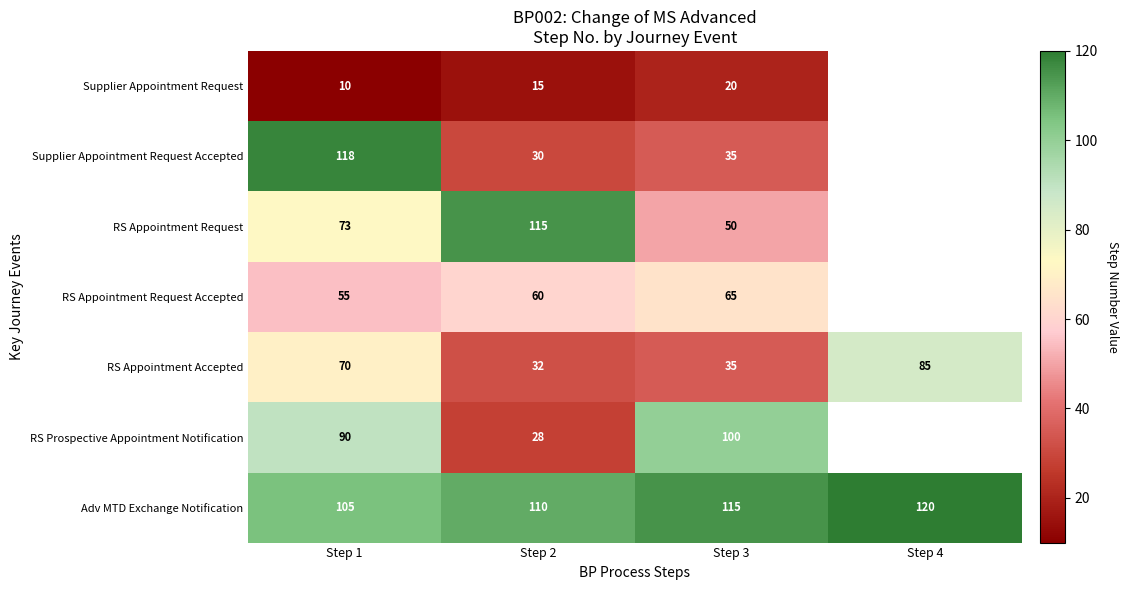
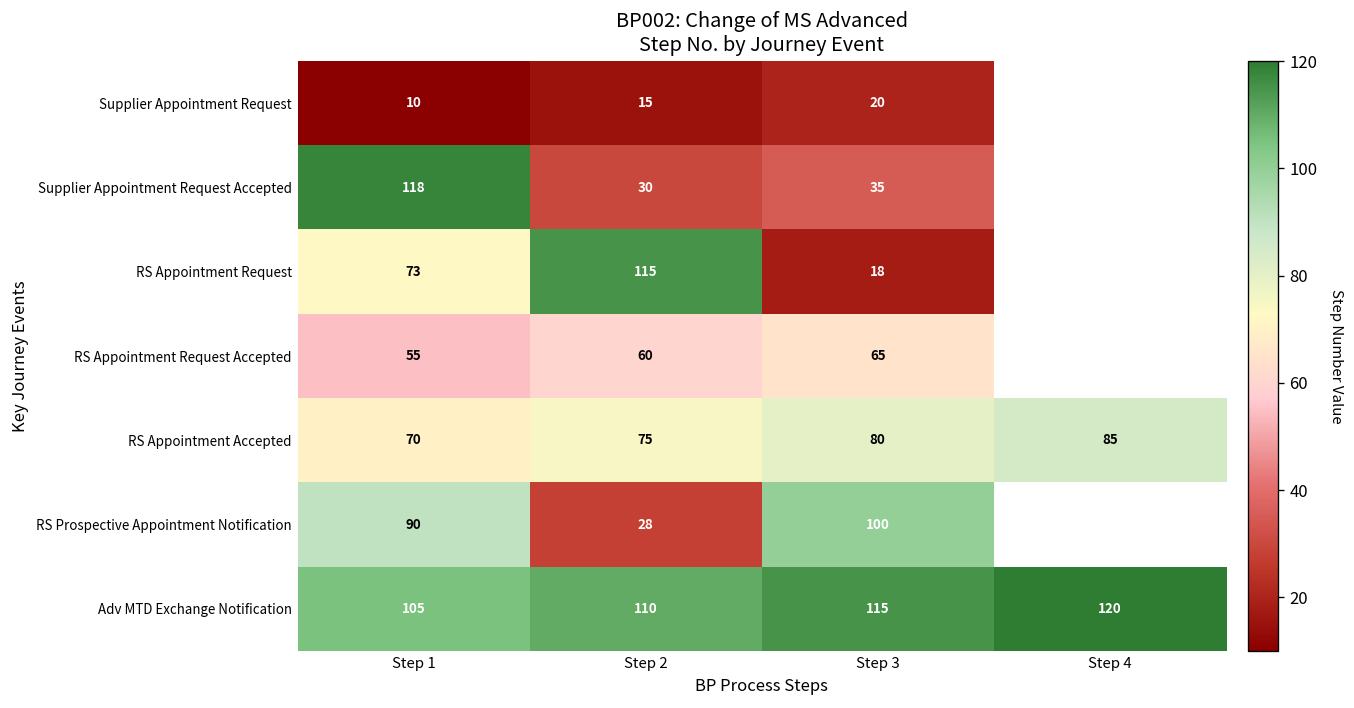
RS Appointment Request, Step 3: 50 -> 18
RS Appointment Accepted, Step 2: 32 -> 75
RS Appointment Accepted, Step 3: 35 -> 80
